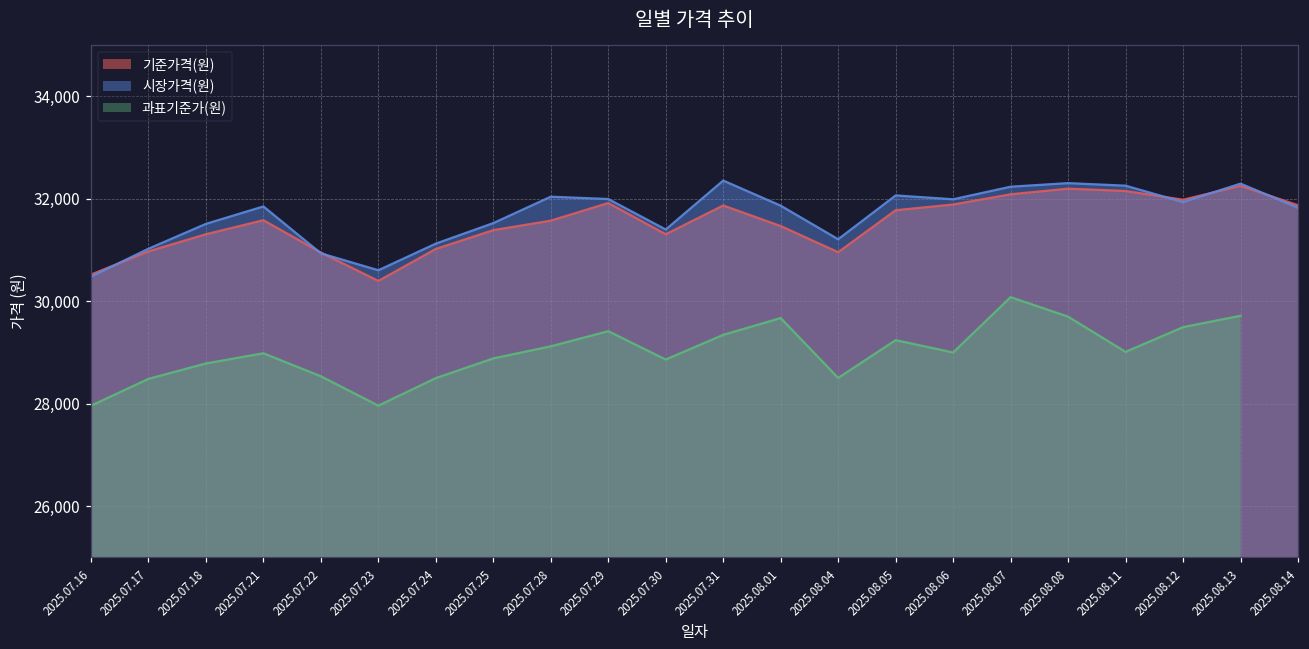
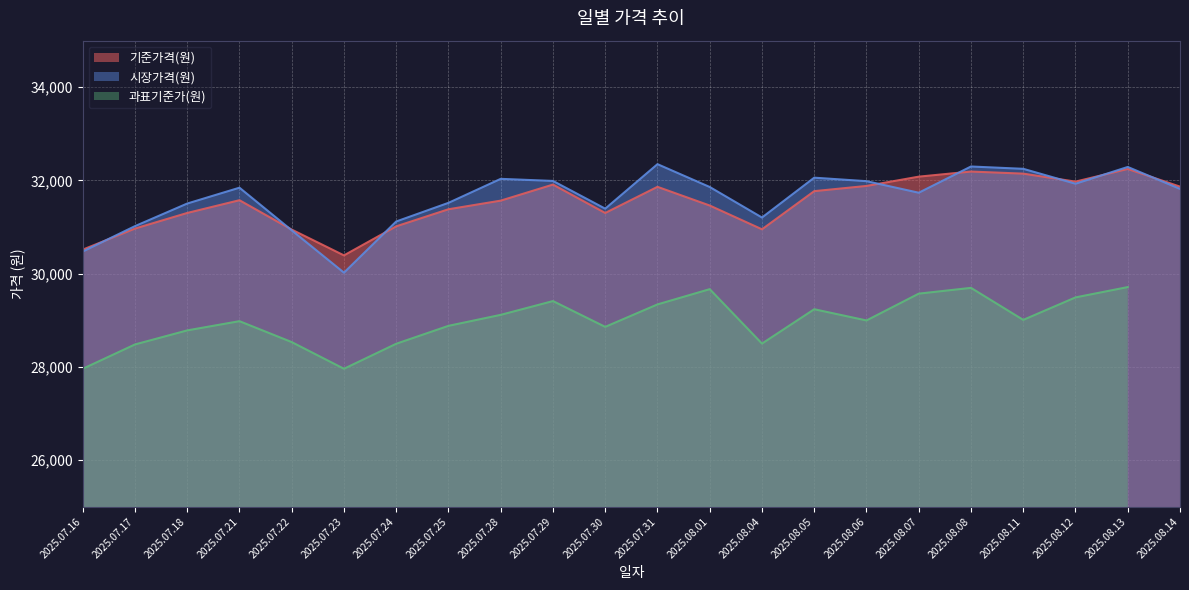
시장가격(원), 2025.07.23: 30,600 -> 30,000
시장가격(원), 2025.08.07: 32,200 -> 31,700
과표기준가(원), 2025.08.07: 30,100 -> 29,600
